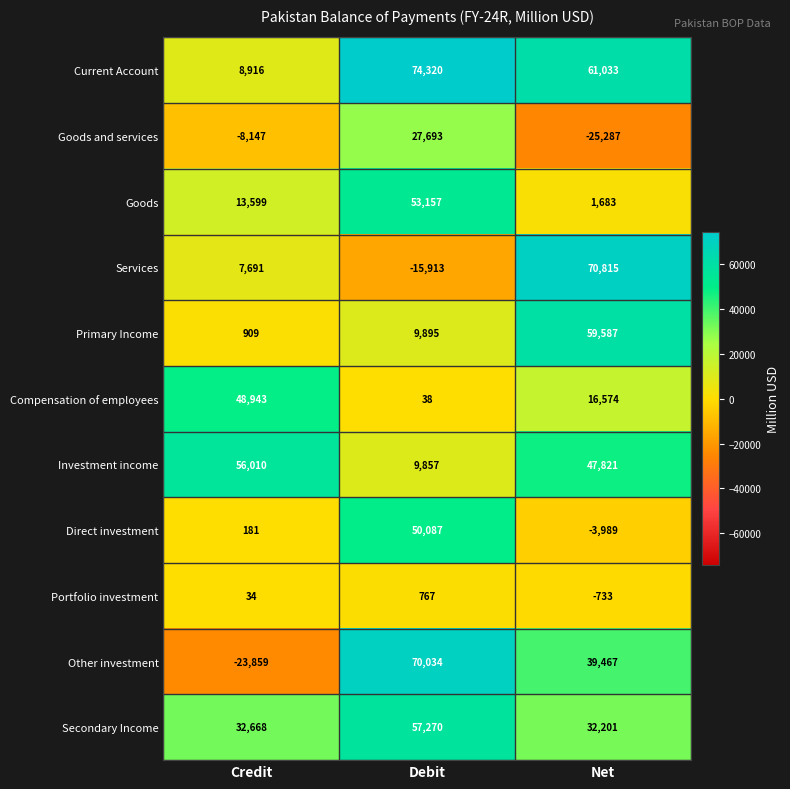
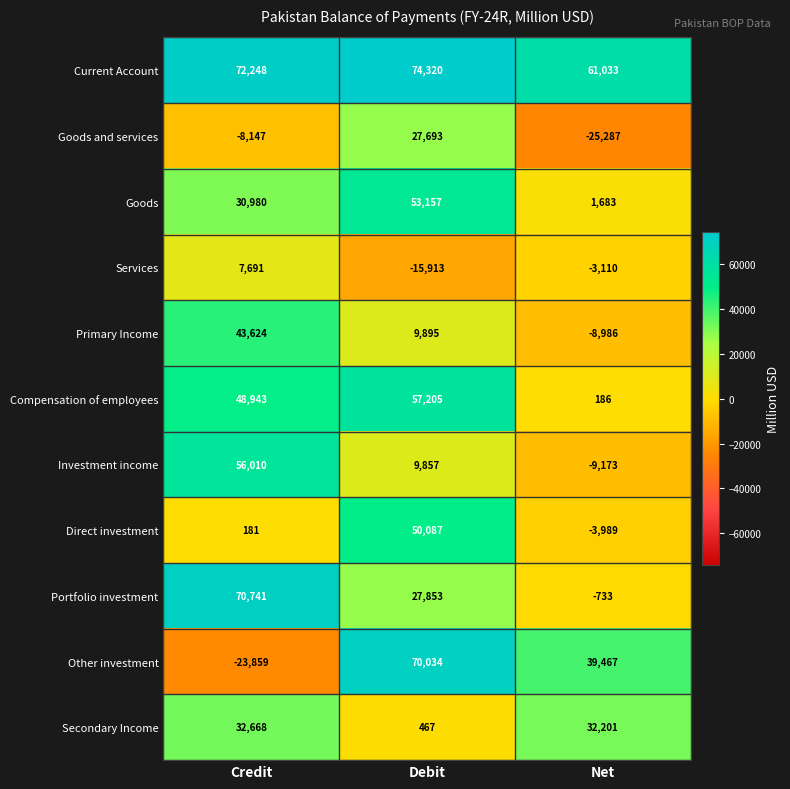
Current Account, Credit: 8,916 -> 72,248
Goods, Credit: 13,599 -> 30,980
Services, Net: 70,815 -> -3,110
Primary Income, Credit: 909 -> 43,624
Primary Income, Net: 59,587 -> -8,986
Compensation of employees, Debit: 38 -> 57,205
Compensation of employees, Net: 16,574 -> 186
Investment income, Net: 47,821 -> -9,173
Portfolio investment, Credit: 34 -> 70,741
Portfolio investment, Debit: 767 -> 27,853
Secondary Income, Debit: 57,270 -> 467
